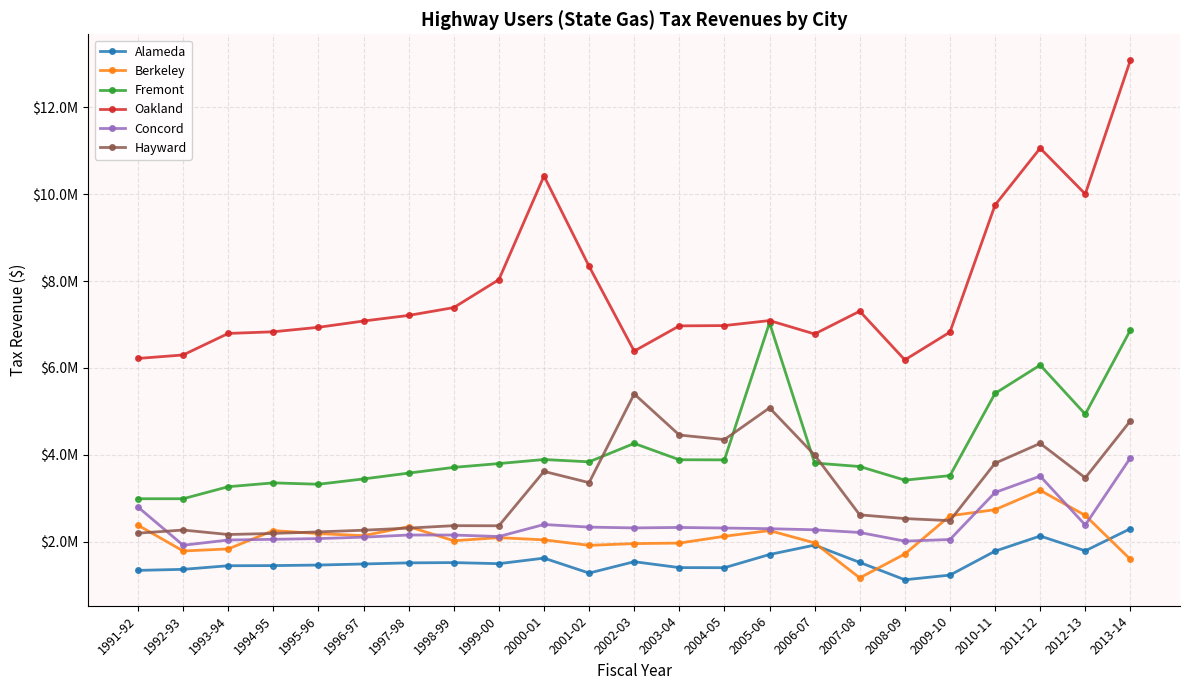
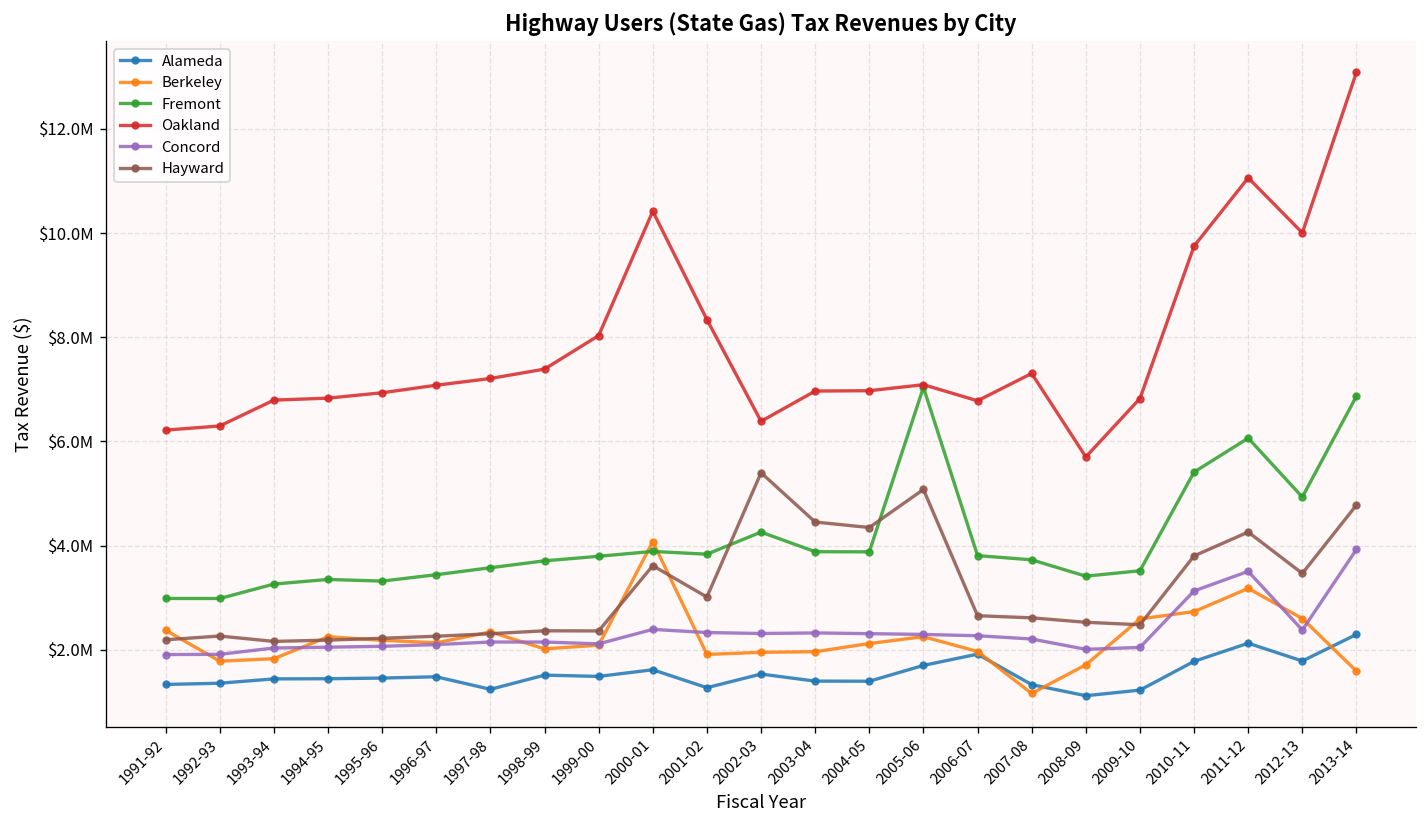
Concord, 1991-92: $2800000 -> $1900000
Alameda, 1997-98: $1500000 -> $1200000
Berkeley, 2000-01: $2000000 -> $4100000
Hayward, 2001-02: $3400000 -> $3000000
Hayward, 2006-07: $4000000 -> $2700000
Alameda, 2007-08: $1500000 -> $1300000
Oakland, 2008-09: $6200000 -> $5700000
